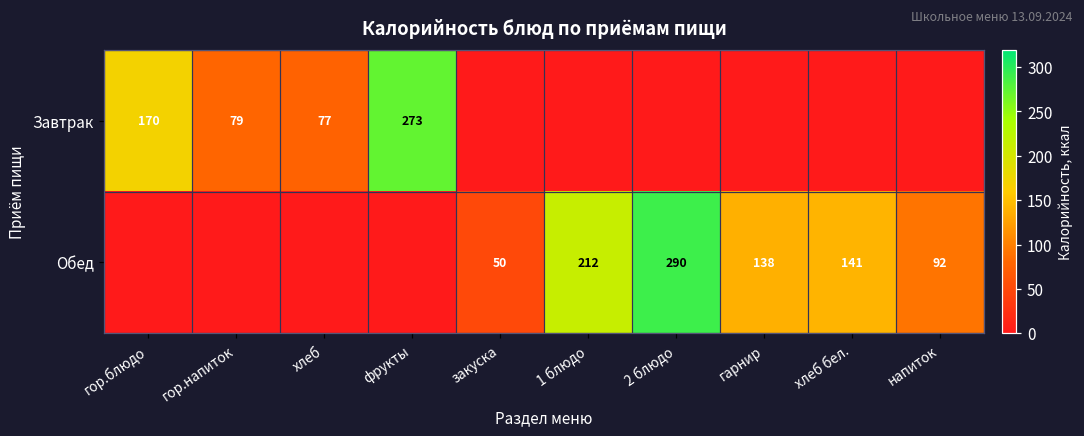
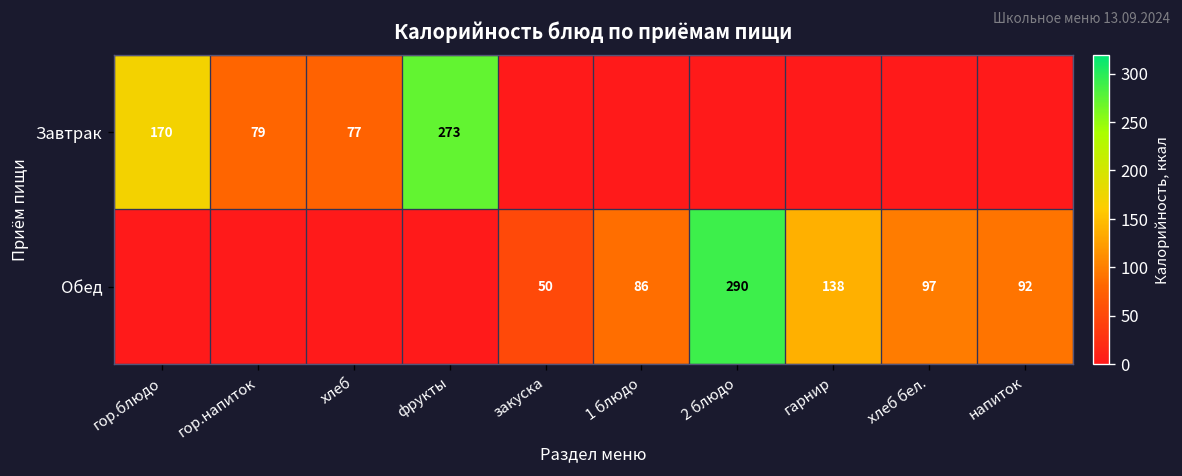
Обед, 1 блюдо: 212 -> 86
Обед, хлеб бел.: 141 -> 97
